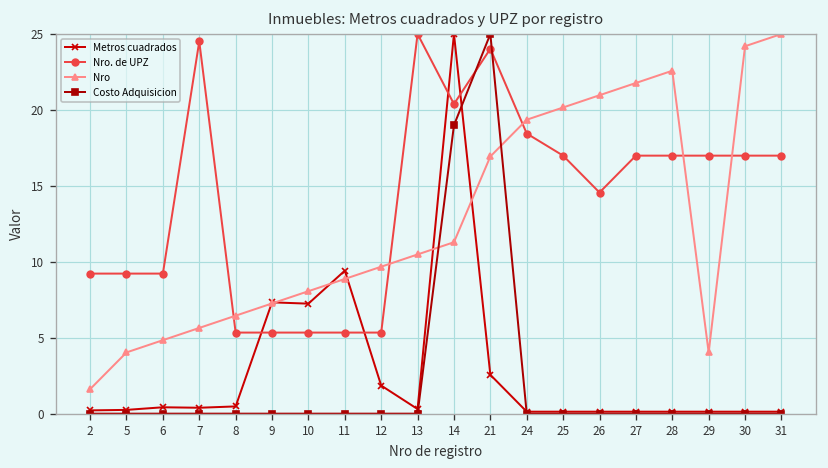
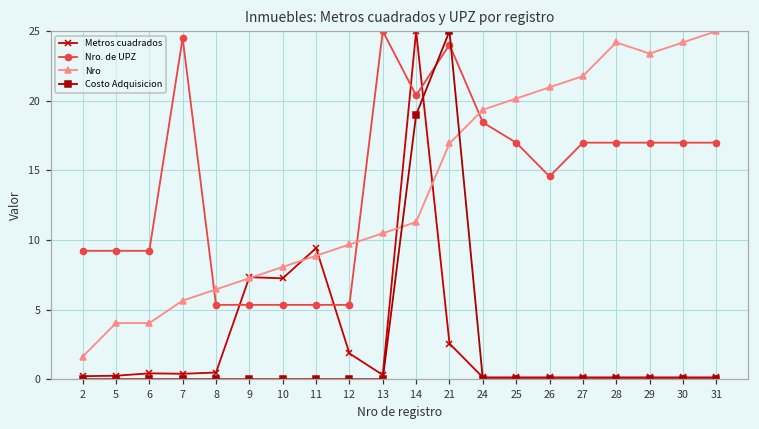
Nro, 6: 4.8 -> 4.0
Nro, 28: 22.6 -> 24.2
Nro, 29: 4.0 -> 23.4
